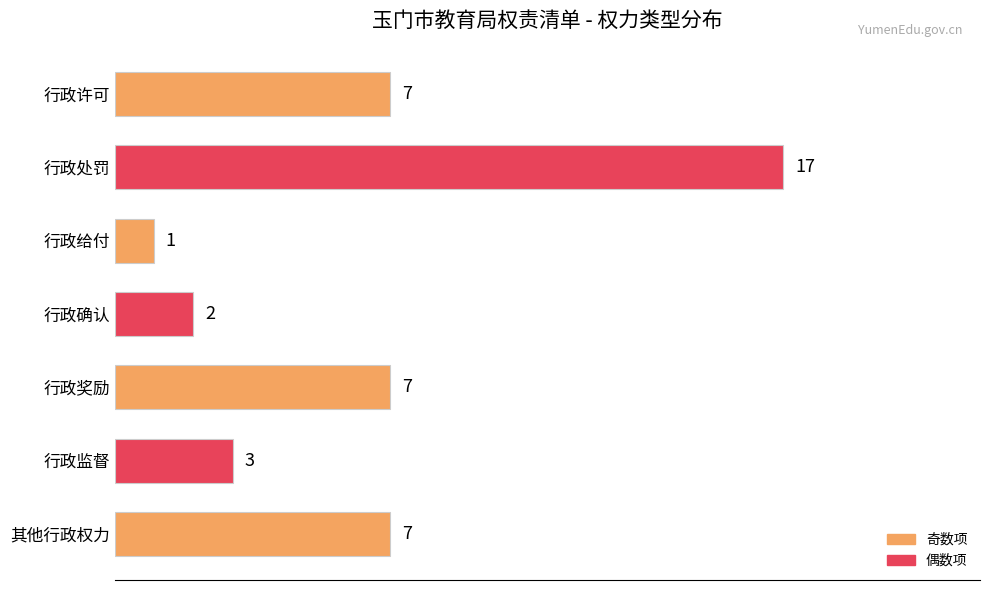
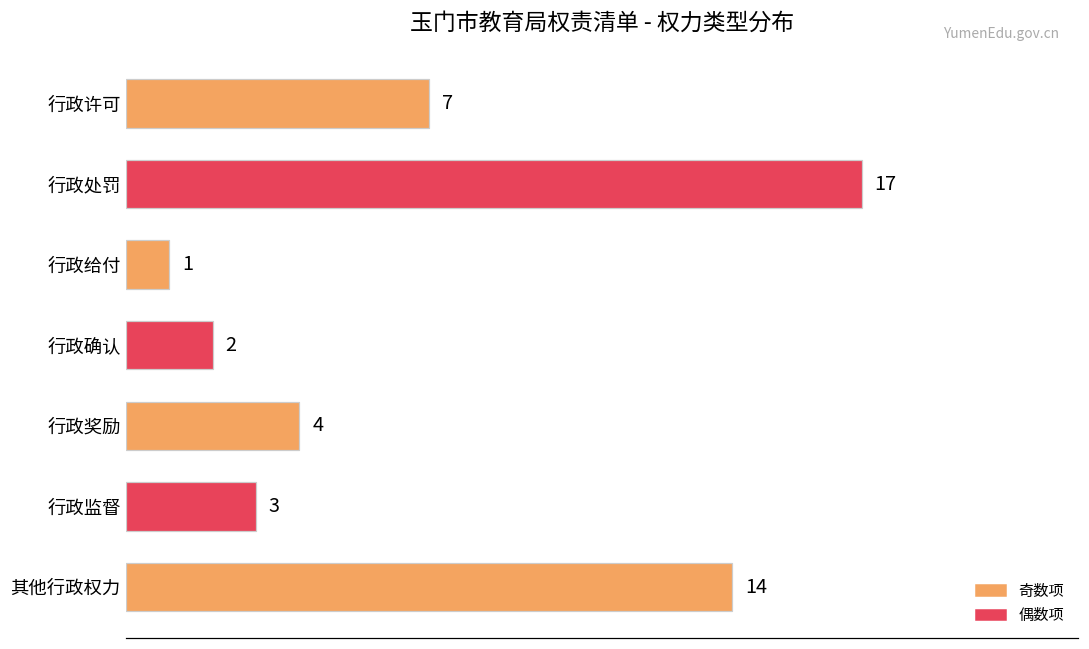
行政奖励: 7 -> 4
其他行政权力: 7 -> 14
